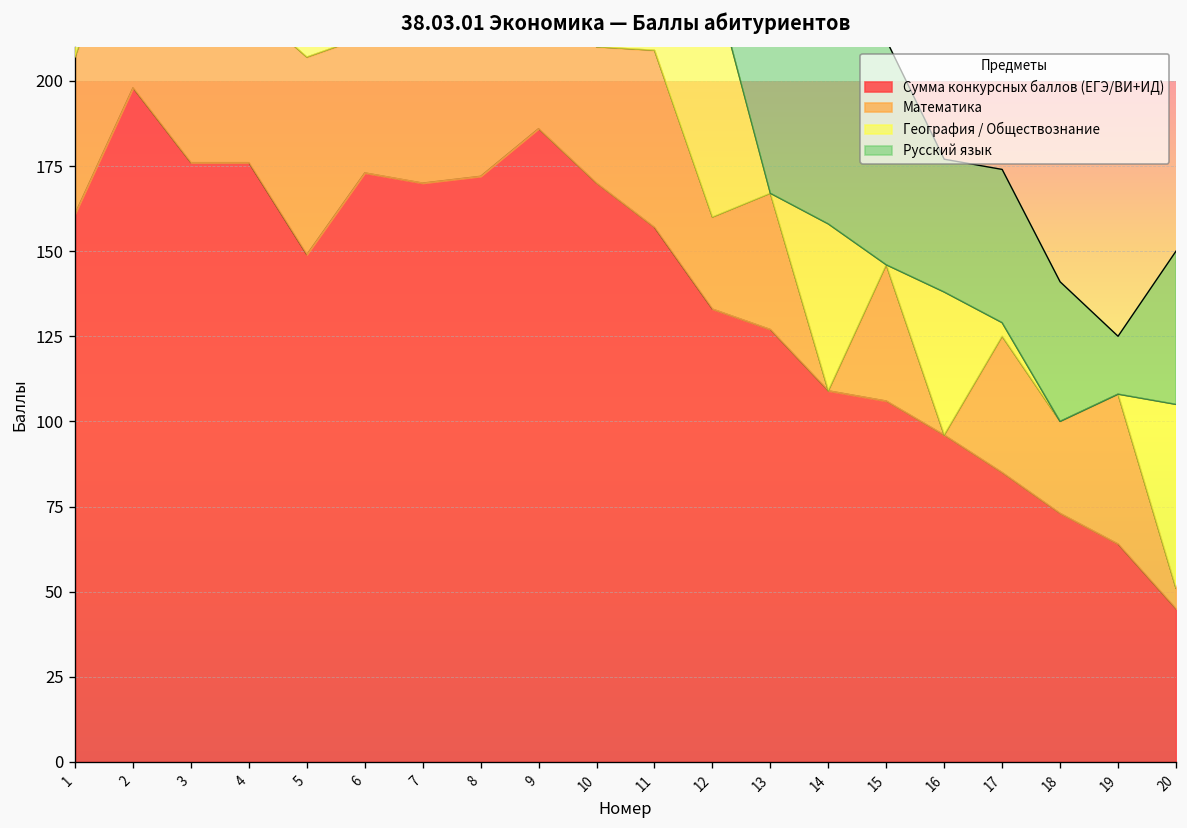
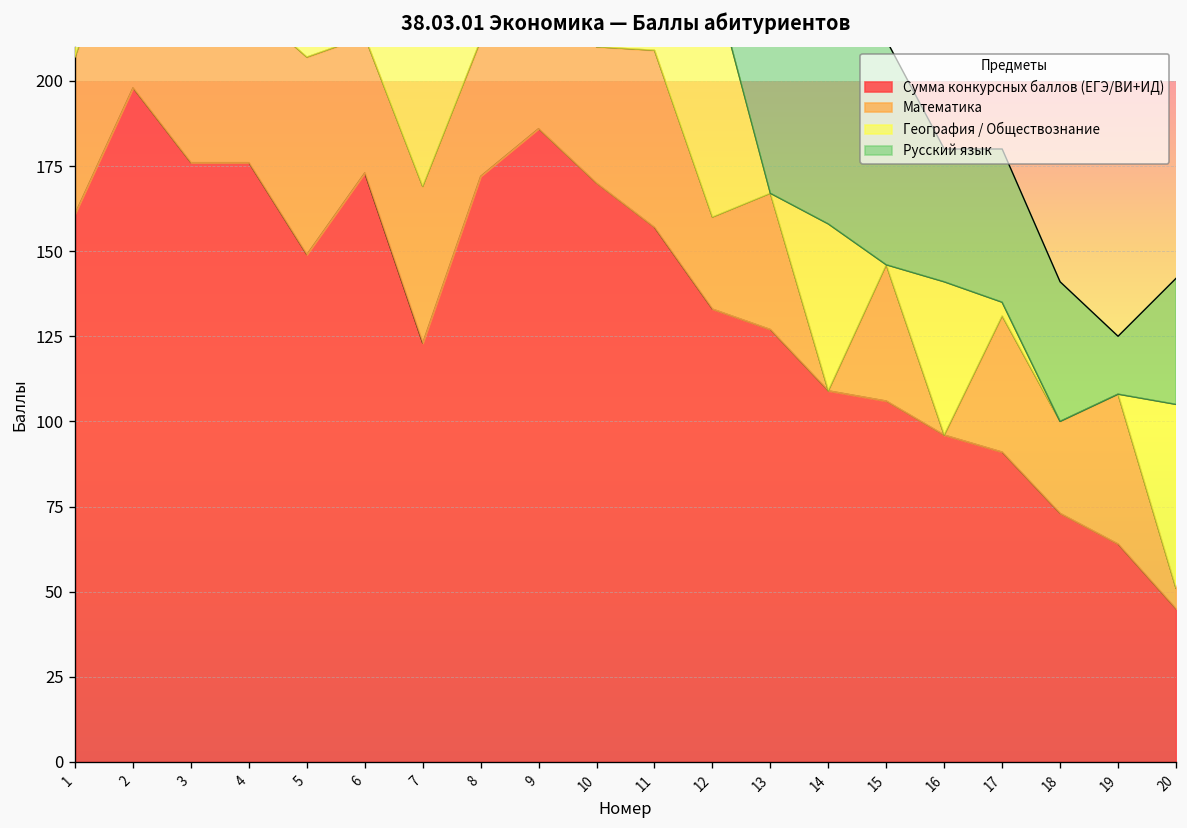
Сумма конкурсных баллов (ЕГЭ/ВИ+ИД), 7: 170 -> 123
География / Обществознание, 16: 42 -> 45
Сумма конкурсных баллов (ЕГЭ/ВИ+ИД), 17: 85 -> 91
Русский язык, 20: 45 -> 37
